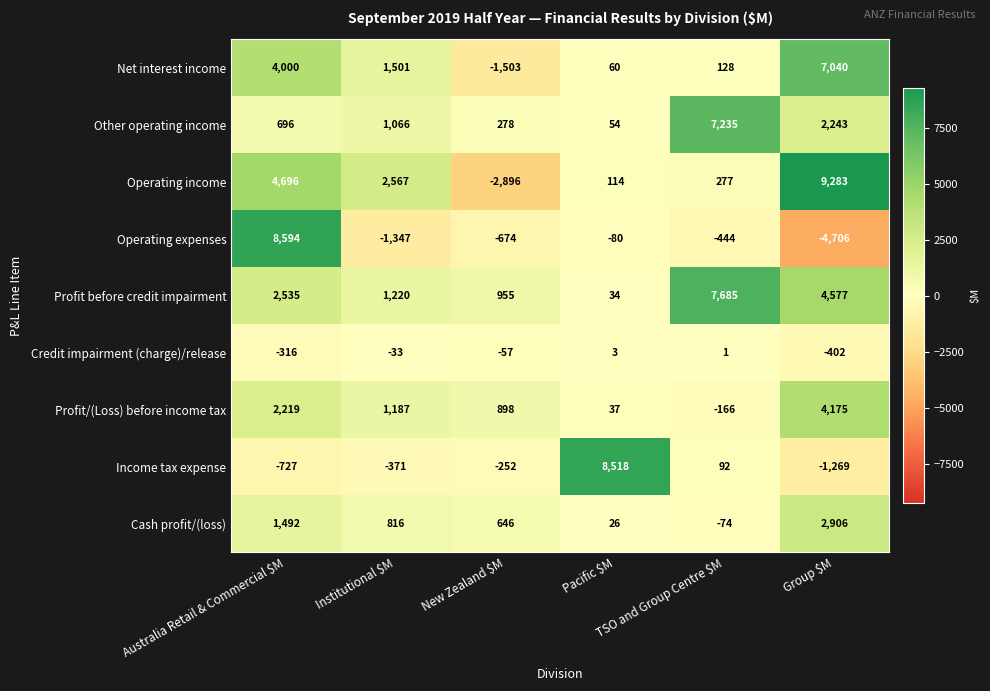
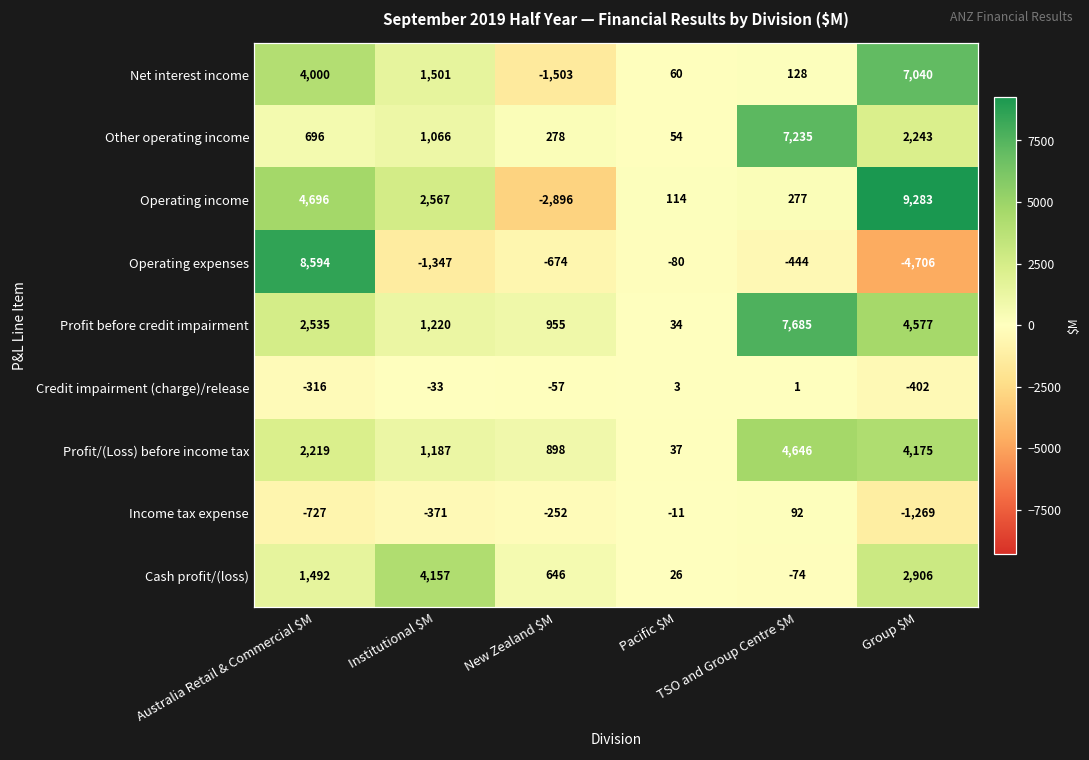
Profit/(Loss) before income tax, TSO and Group Centre $M: -166 -> 4,646
Income tax expense, Pacific $M: 8,518 -> -11
Cash profit/(loss), Institutional $M: 816 -> 4,157
